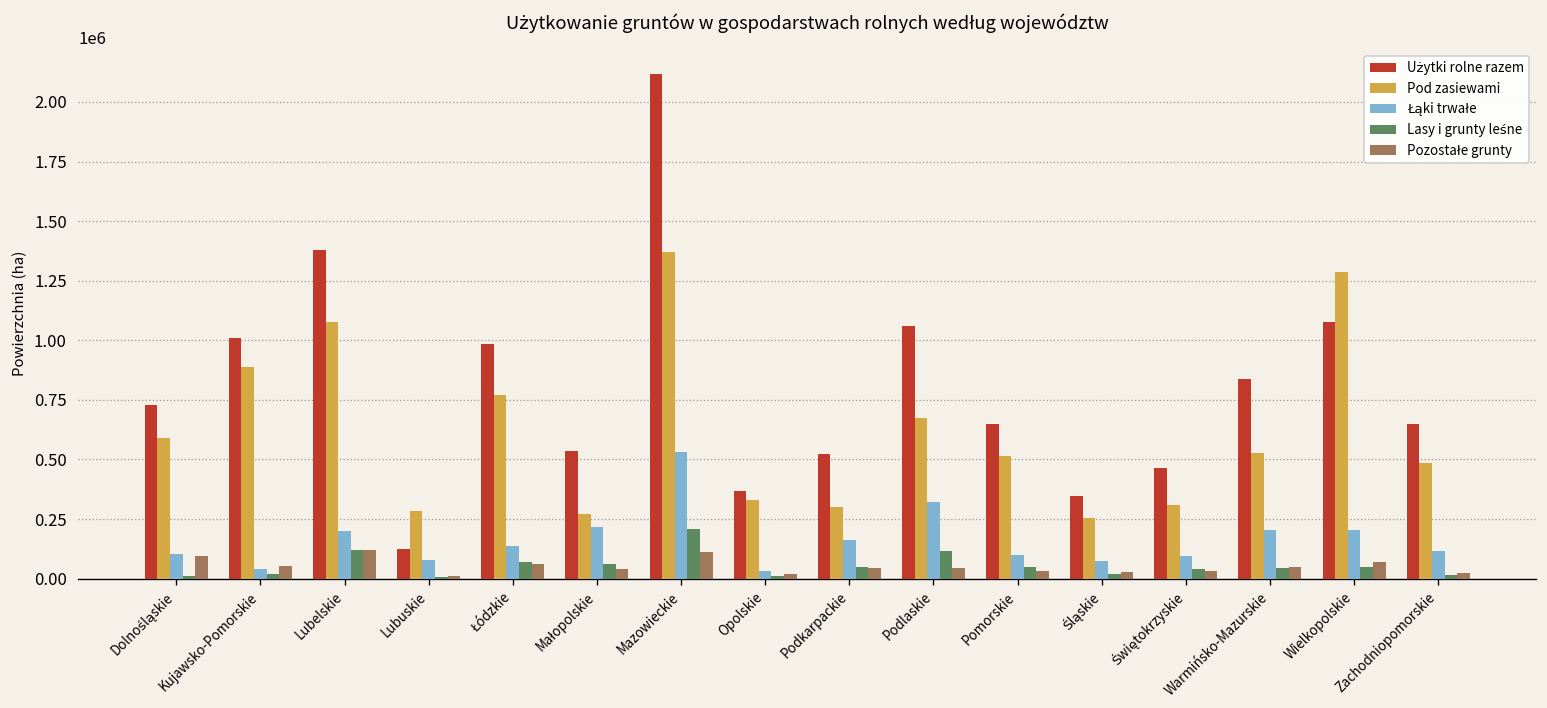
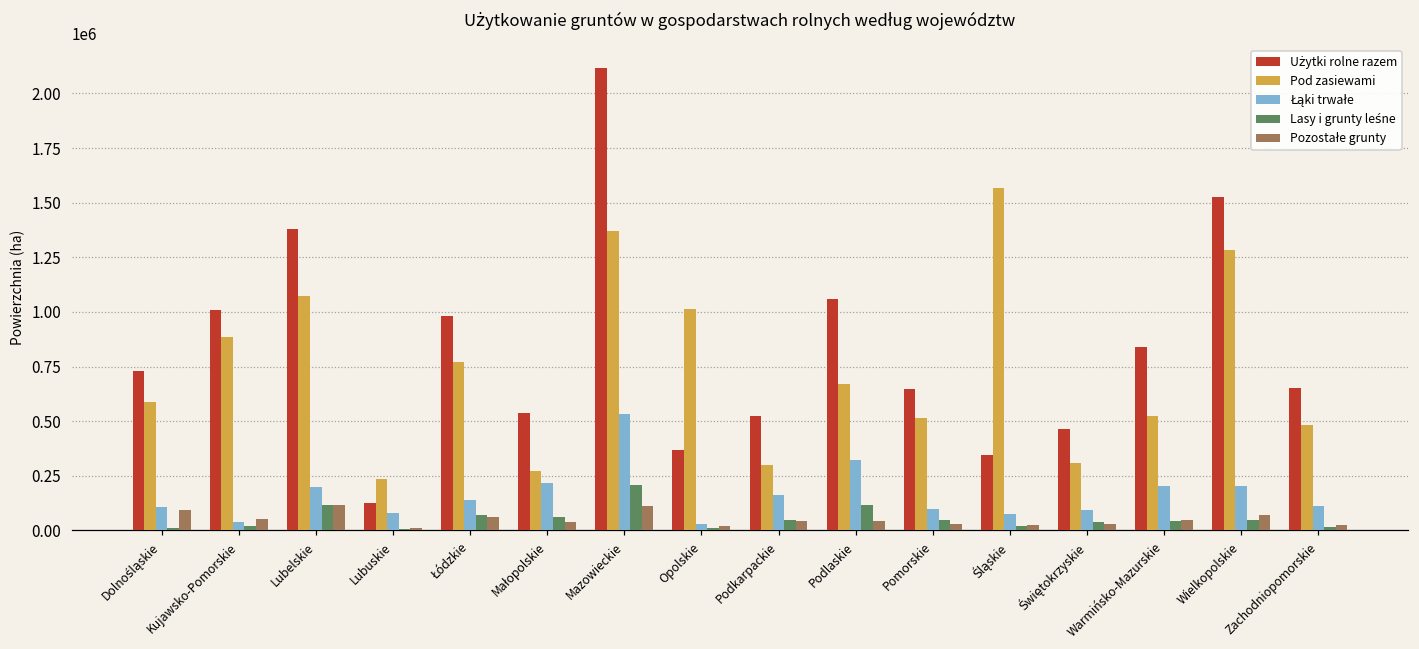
Pod zasiewami, Lubuskie: 280000 -> 240000
Pod zasiewami, Opolskie: 330000 -> 1010000
Pod zasiewami, Śląskie: 250000 -> 1570000
Użytki rolne razem, Wielkopolskie: 1080000 -> 1530000
